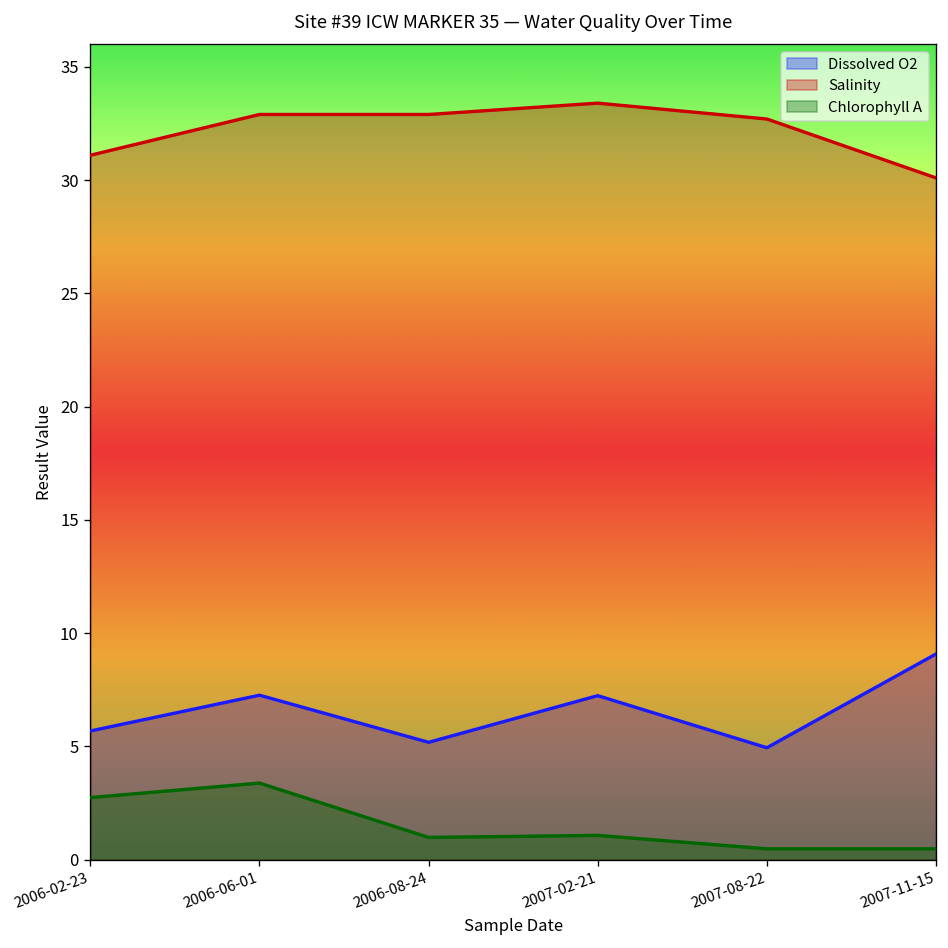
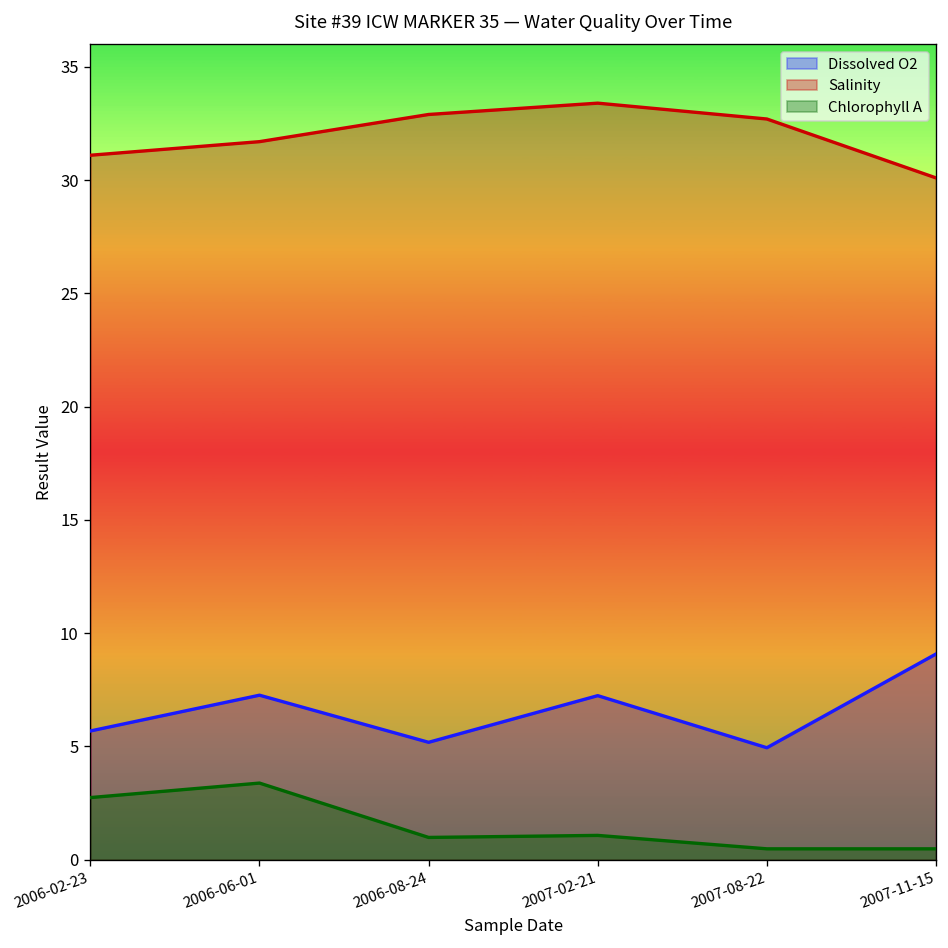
Salinity, 2006-06-01: 32.9 -> 31.7
